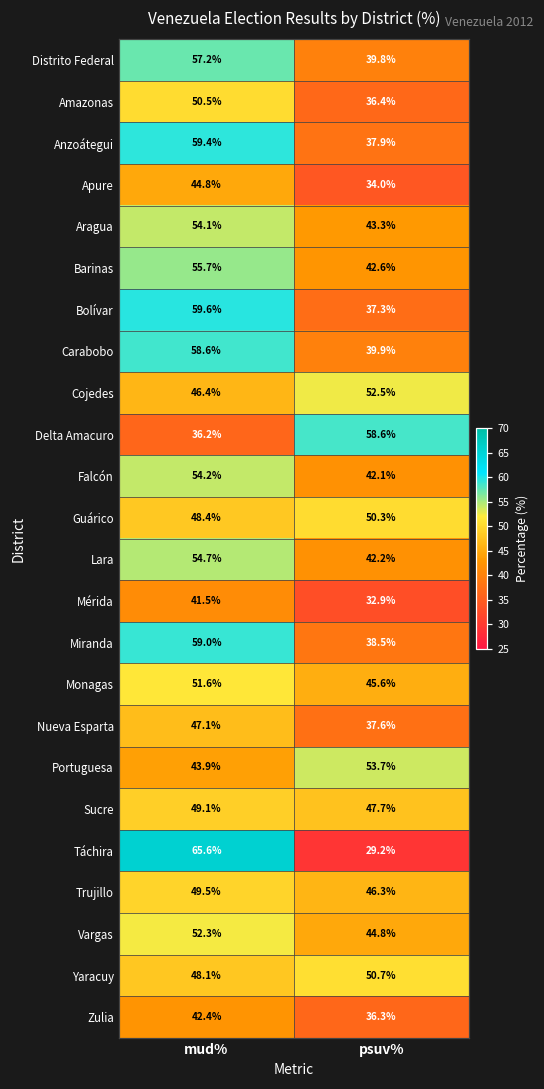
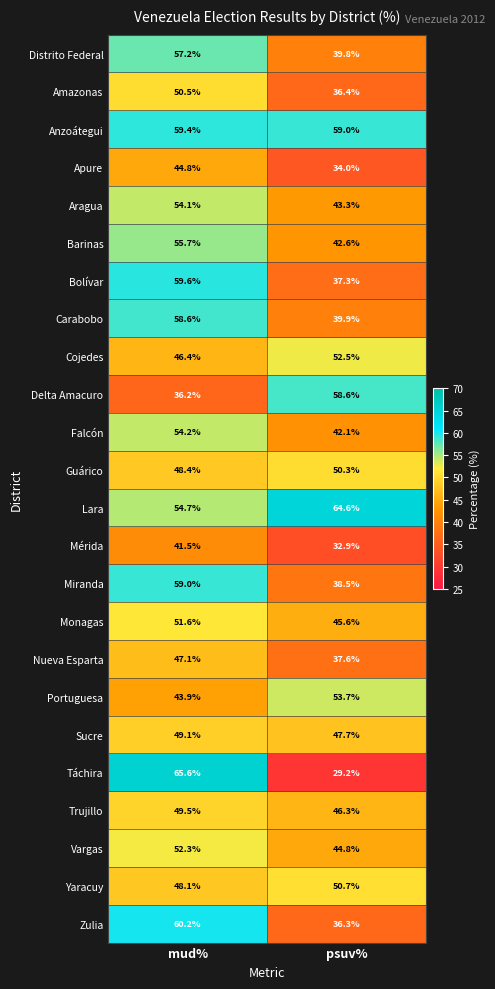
Anzoátegui, psuv%: 37.9% -> 59.0%
Lara, psuv%: 42.2% -> 64.6%
Zulia, mud%: 42.4% -> 60.2%
